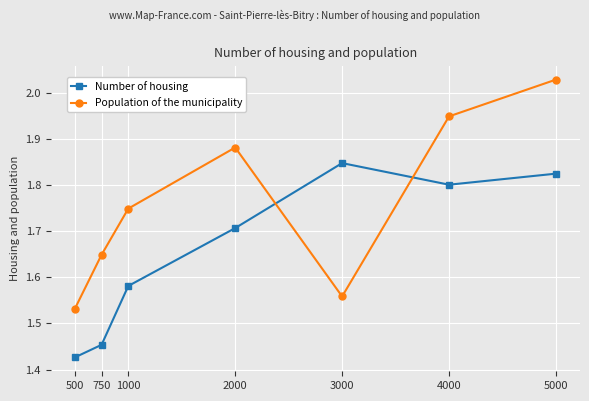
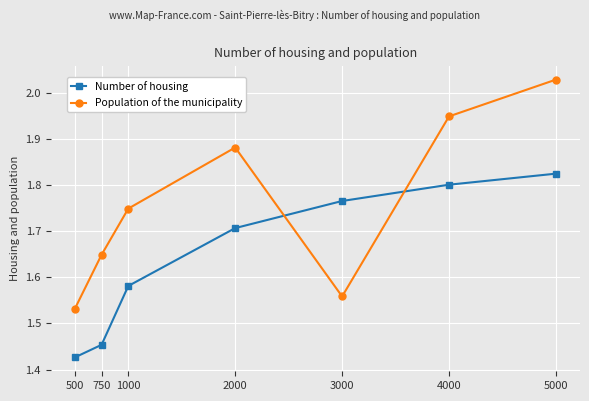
Number of housing, 3000: 1.85 -> 1.77
